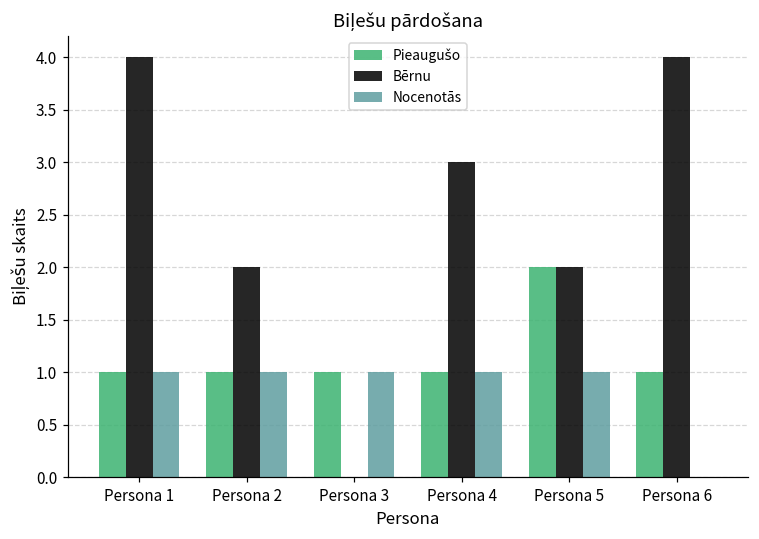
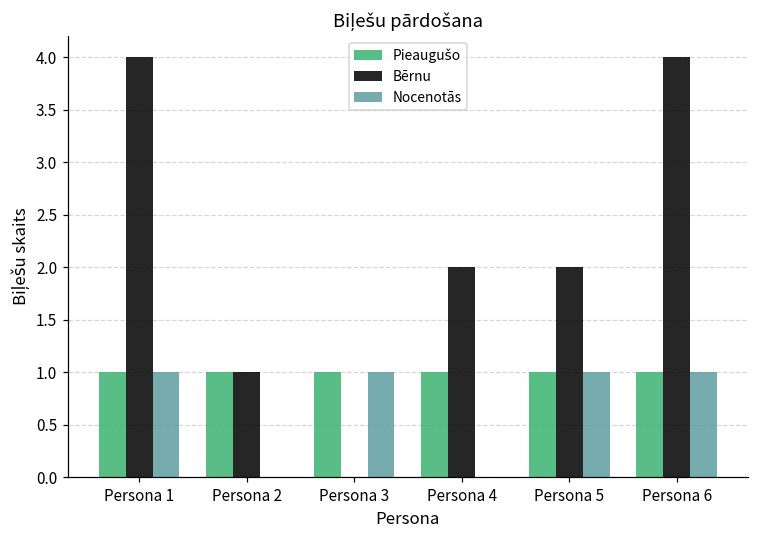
Bērnu, Persona 2: 2 -> 1
Nocenotās, Persona 2: 1 -> 0
Bērnu, Persona 4: 3 -> 2
Nocenotās, Persona 4: 1 -> 0
Pieaugušo, Persona 5: 2 -> 1
Nocenotās, Persona 6: 0 -> 1
